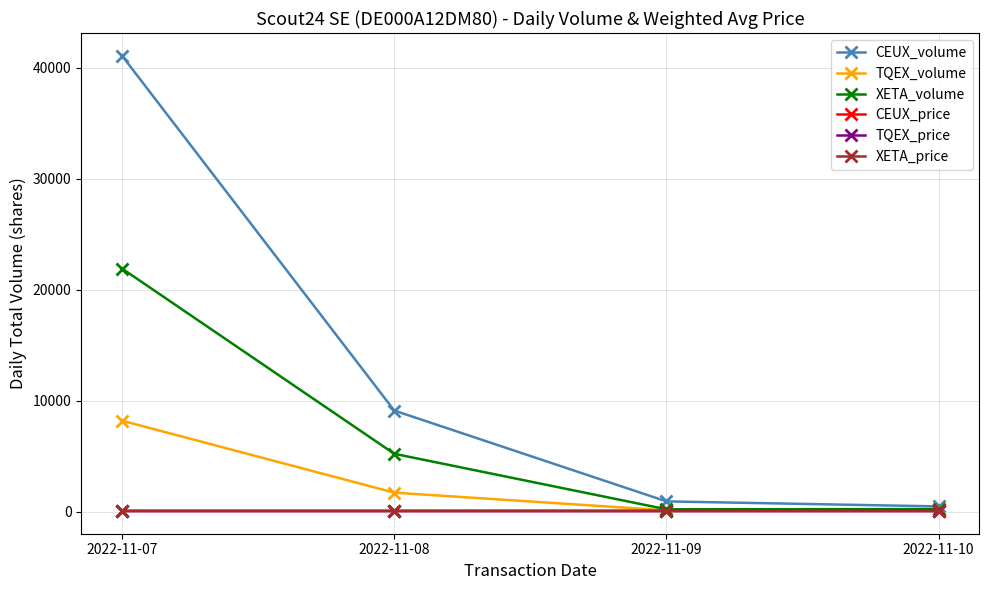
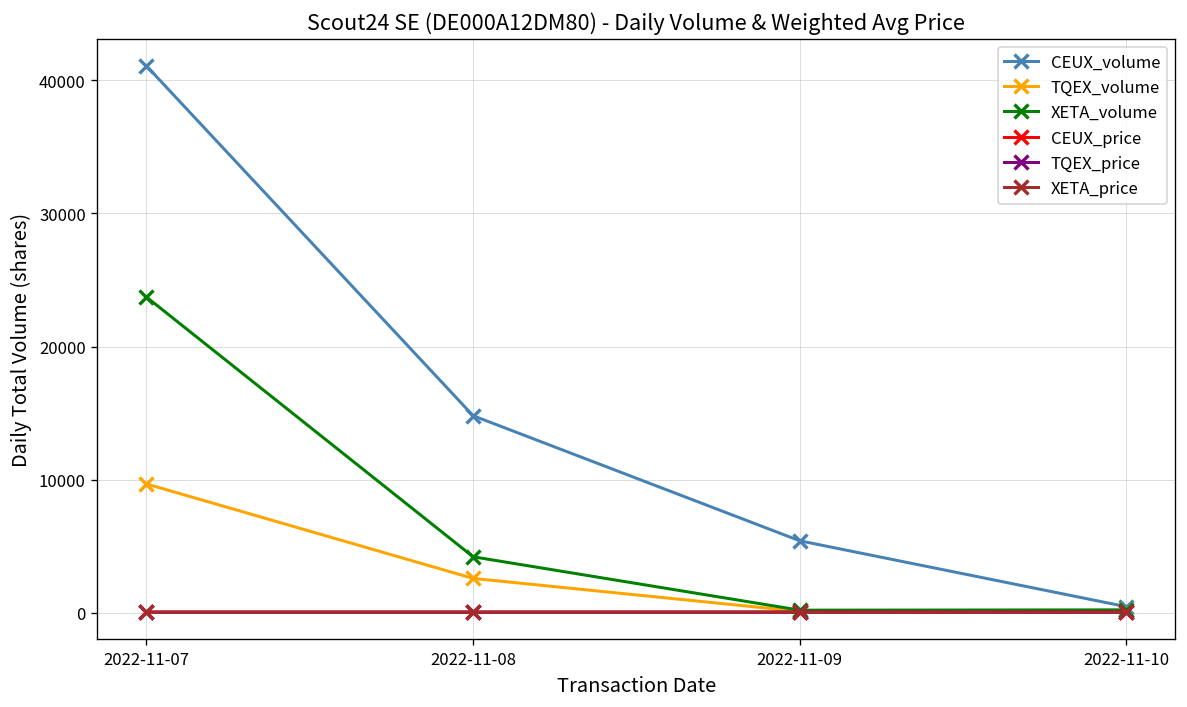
TQEX_volume, 2022-11-07: 8200 -> 9700
XETA_volume, 2022-11-07: 21900 -> 23700
CEUX_volume, 2022-11-08: 9100 -> 14800
TQEX_volume, 2022-11-08: 1700 -> 2600
XETA_volume, 2022-11-08: 5200 -> 4200
CEUX_volume, 2022-11-09: 900 -> 5400
